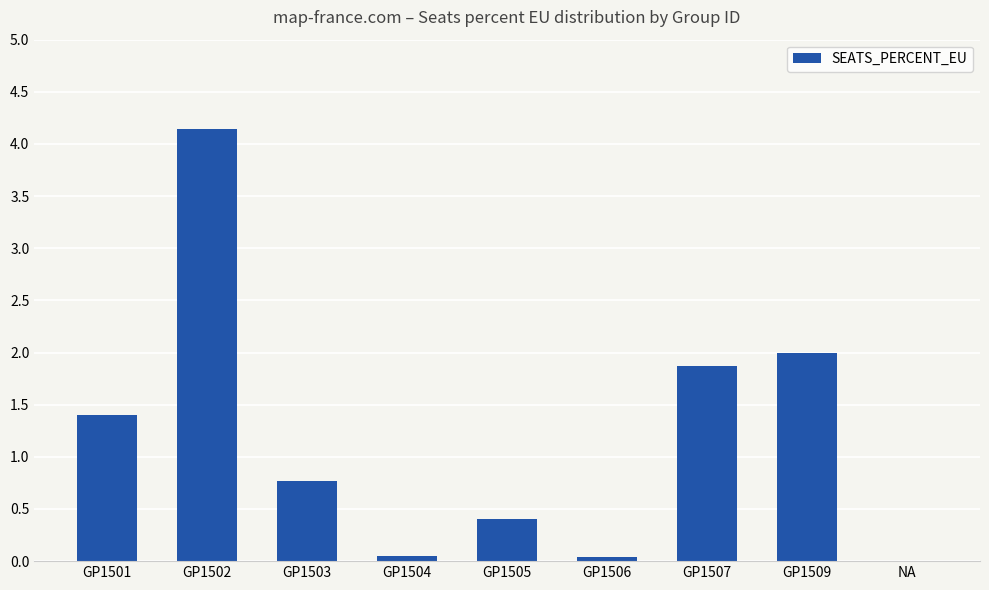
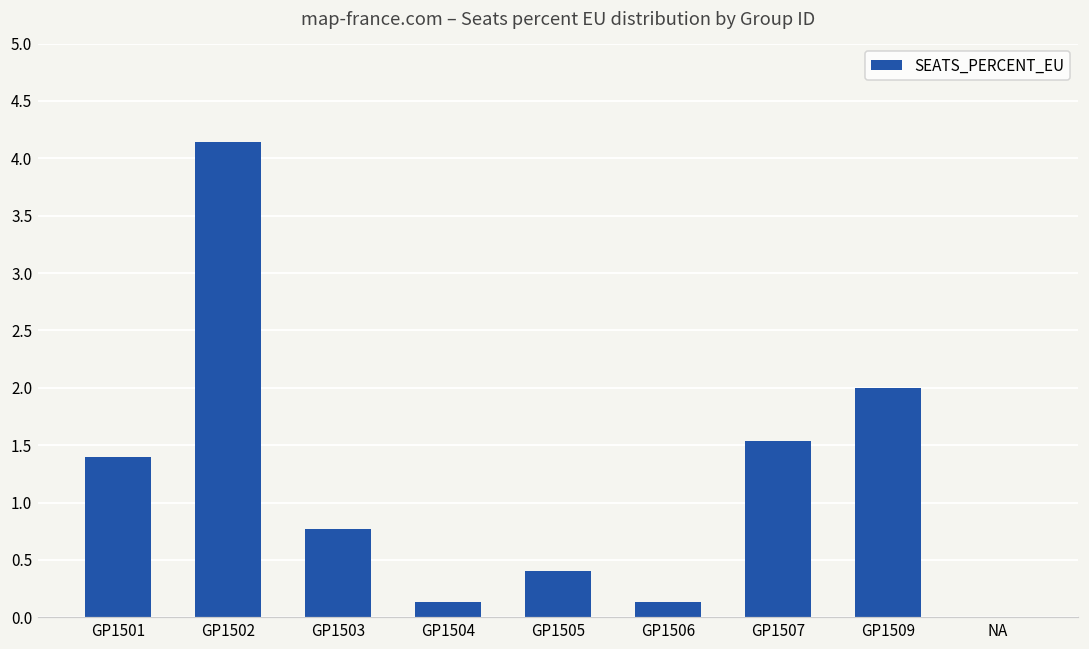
GP1504: 0.05 -> 0.13
GP1506: 0.04 -> 0.13
GP1507: 1.87 -> 1.54
